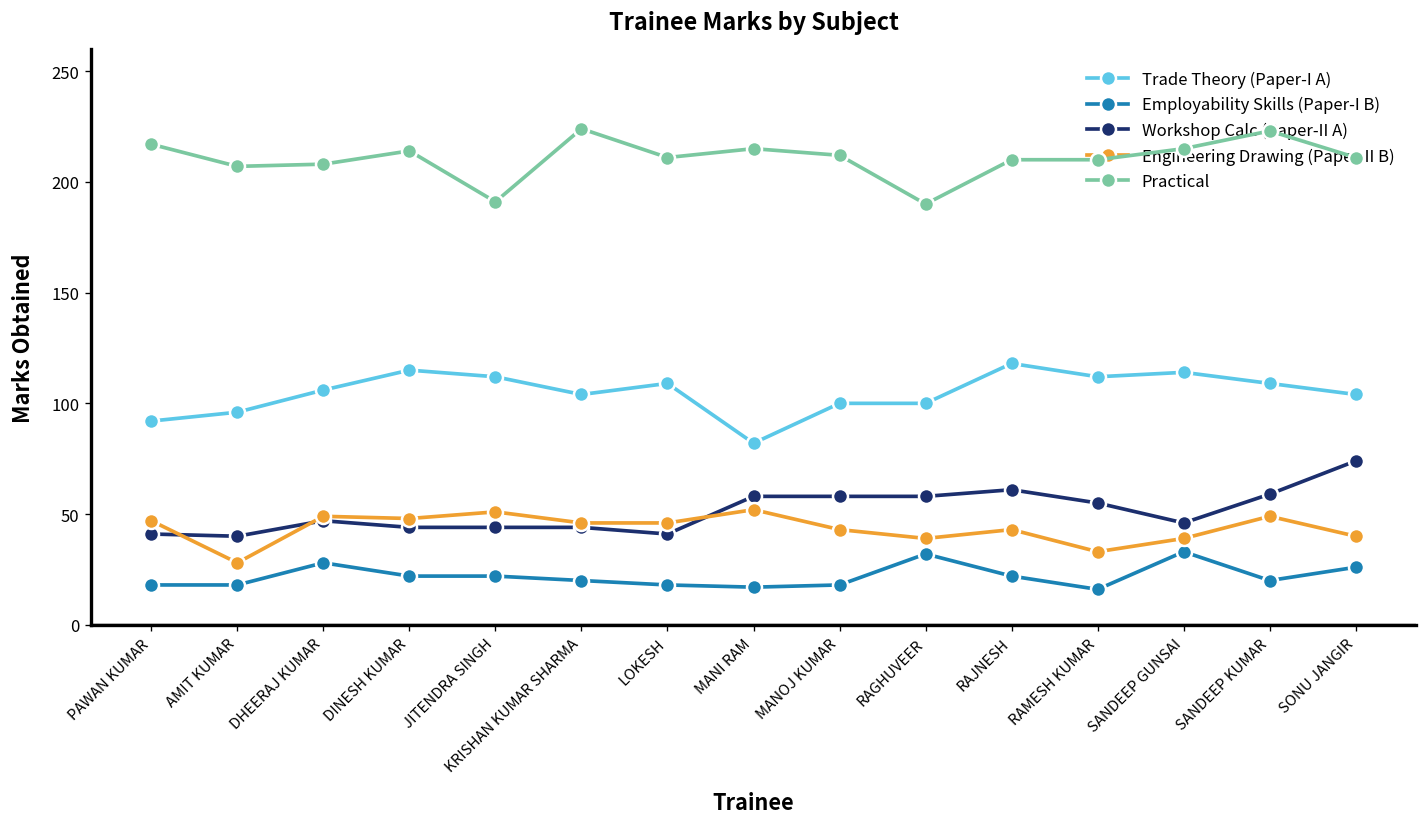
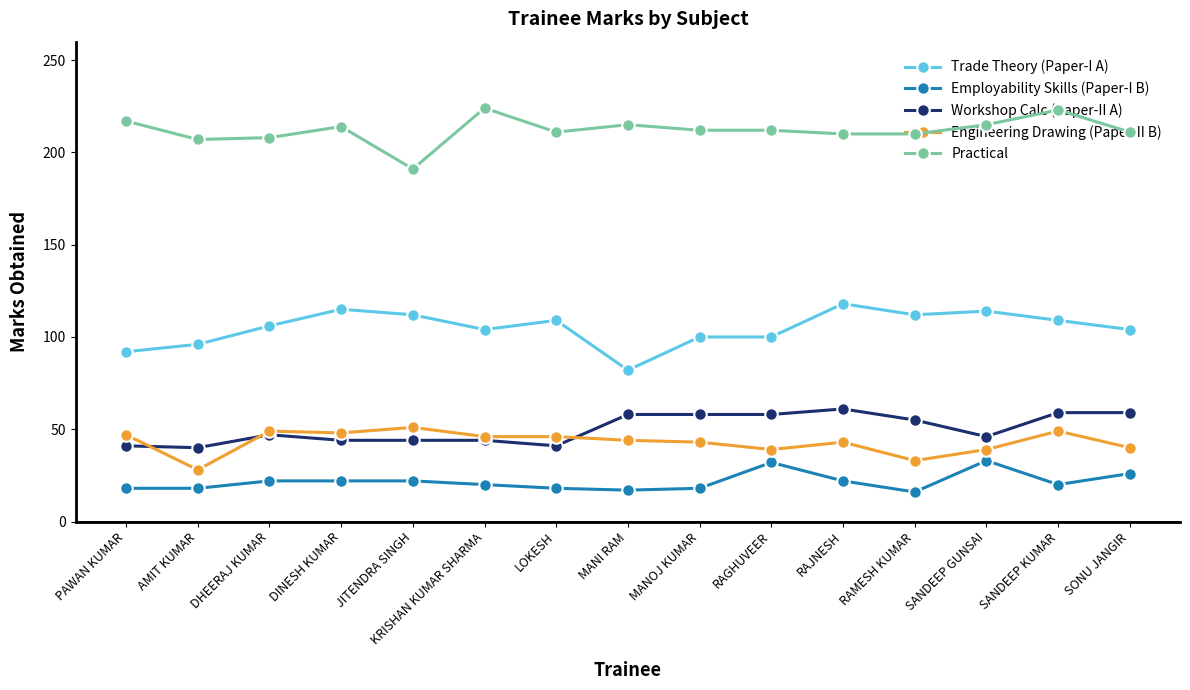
Employability Skills (Paper-I B), DHEERAJ KUMAR: 28 -> 22
Engineering Drawing (Paper-II B), MANI RAM: 52 -> 44
Practical, RAGHUVEER: 190 -> 212
Workshop Calc (Paper-II A), SONU JANGIR: 74 -> 59
